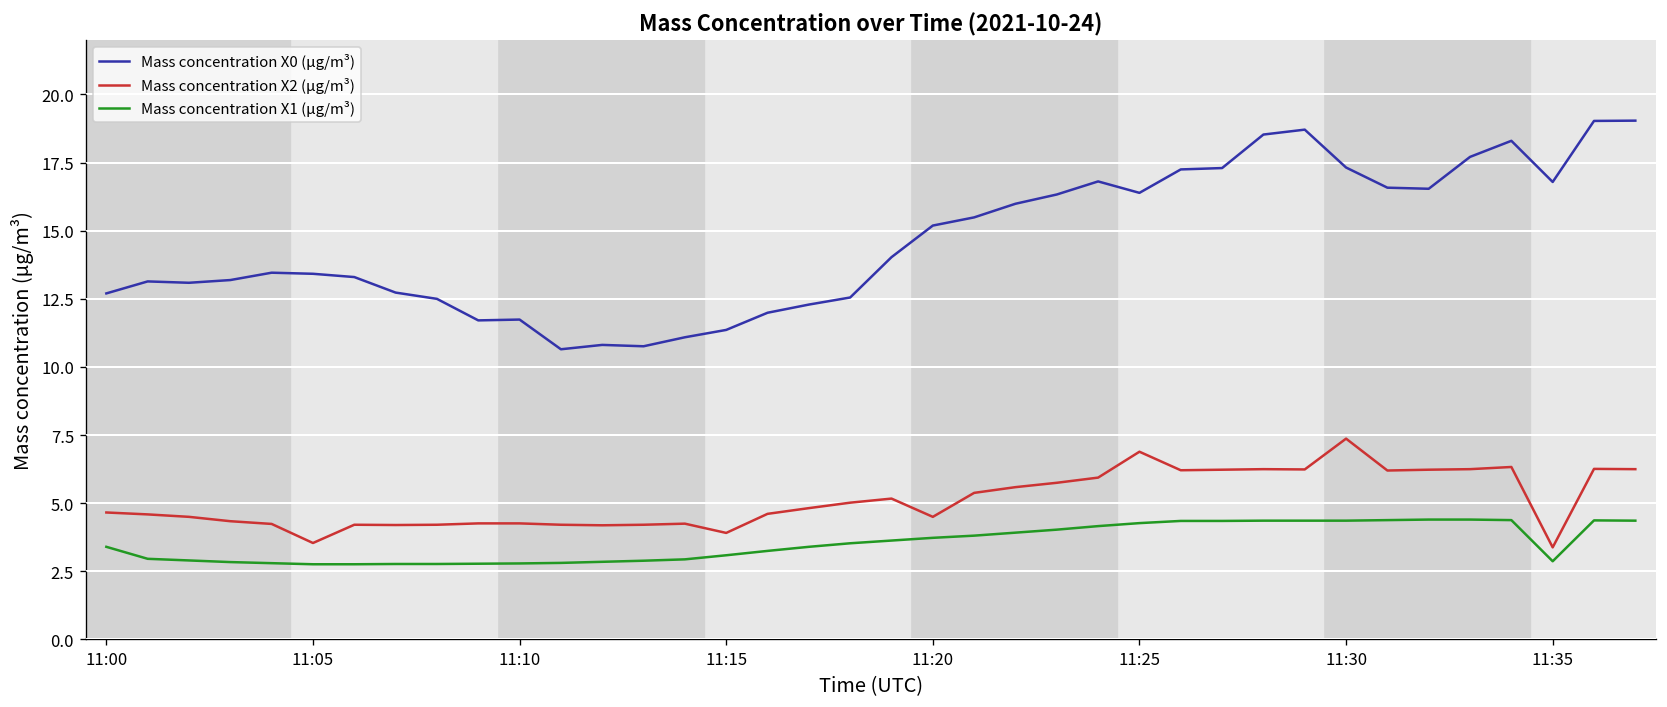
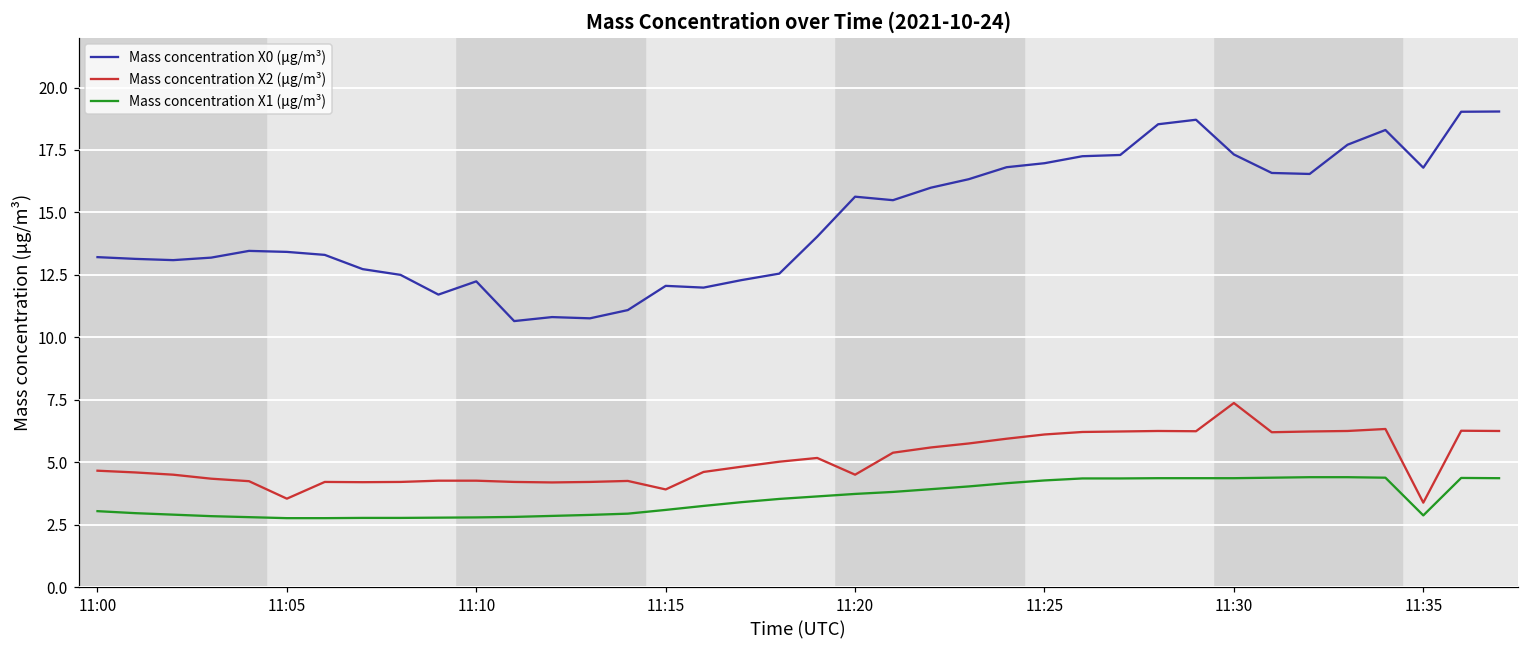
Mass concentration X0 (μg/m³), 11:00: 12.7 -> 13.2
Mass concentration X1 (μg/m³), 11:00: 3.4 -> 3.0
Mass concentration X0 (μg/m³), 11:10: 11.7 -> 12.2
Mass concentration X0 (μg/m³), 11:15: 11.4 -> 12.1
Mass concentration X0 (μg/m³), 11:20: 15.2 -> 15.6
Mass concentration X0 (μg/m³), 11:25: 16.4 -> 17.0
Mass concentration X2 (μg/m³), 11:25: 6.9 -> 6.1
